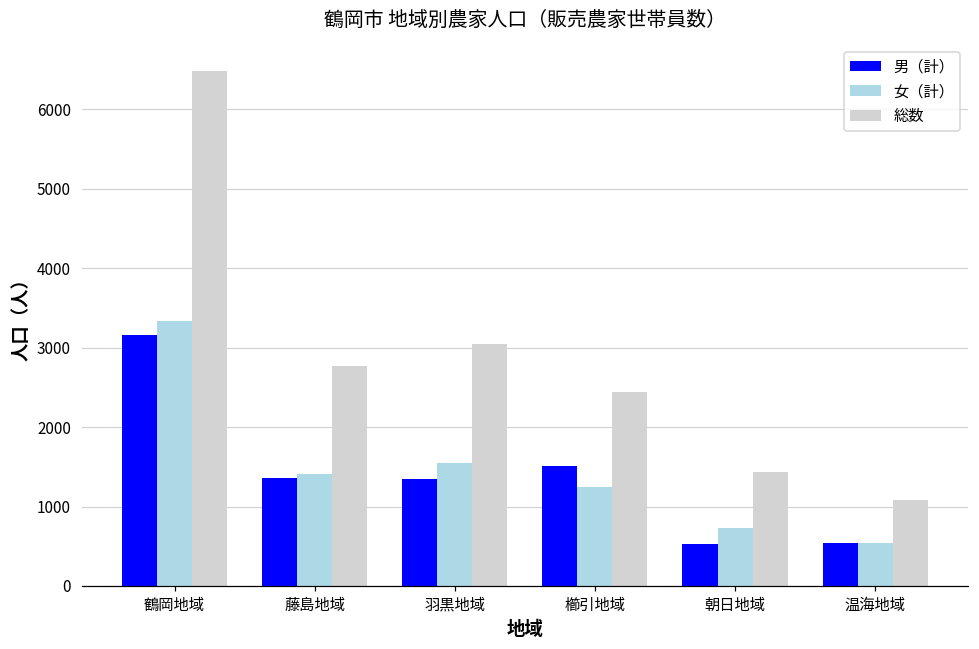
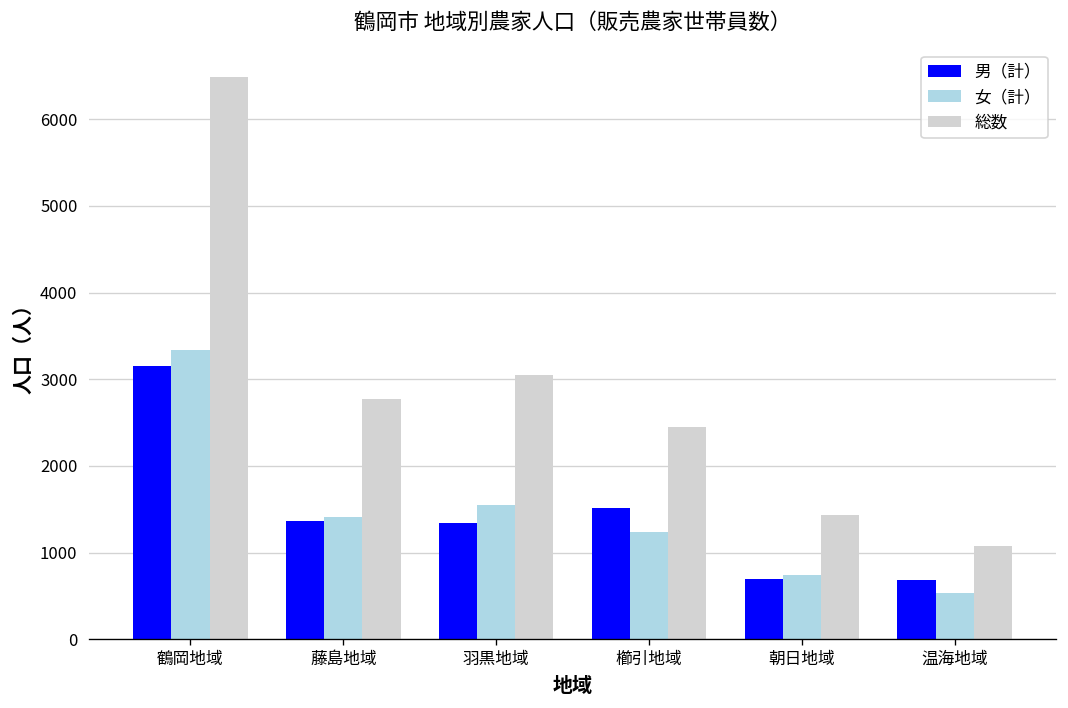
男（計）, 朝日地域: 500 -> 700
男（計）, 温海地域: 500 -> 700
